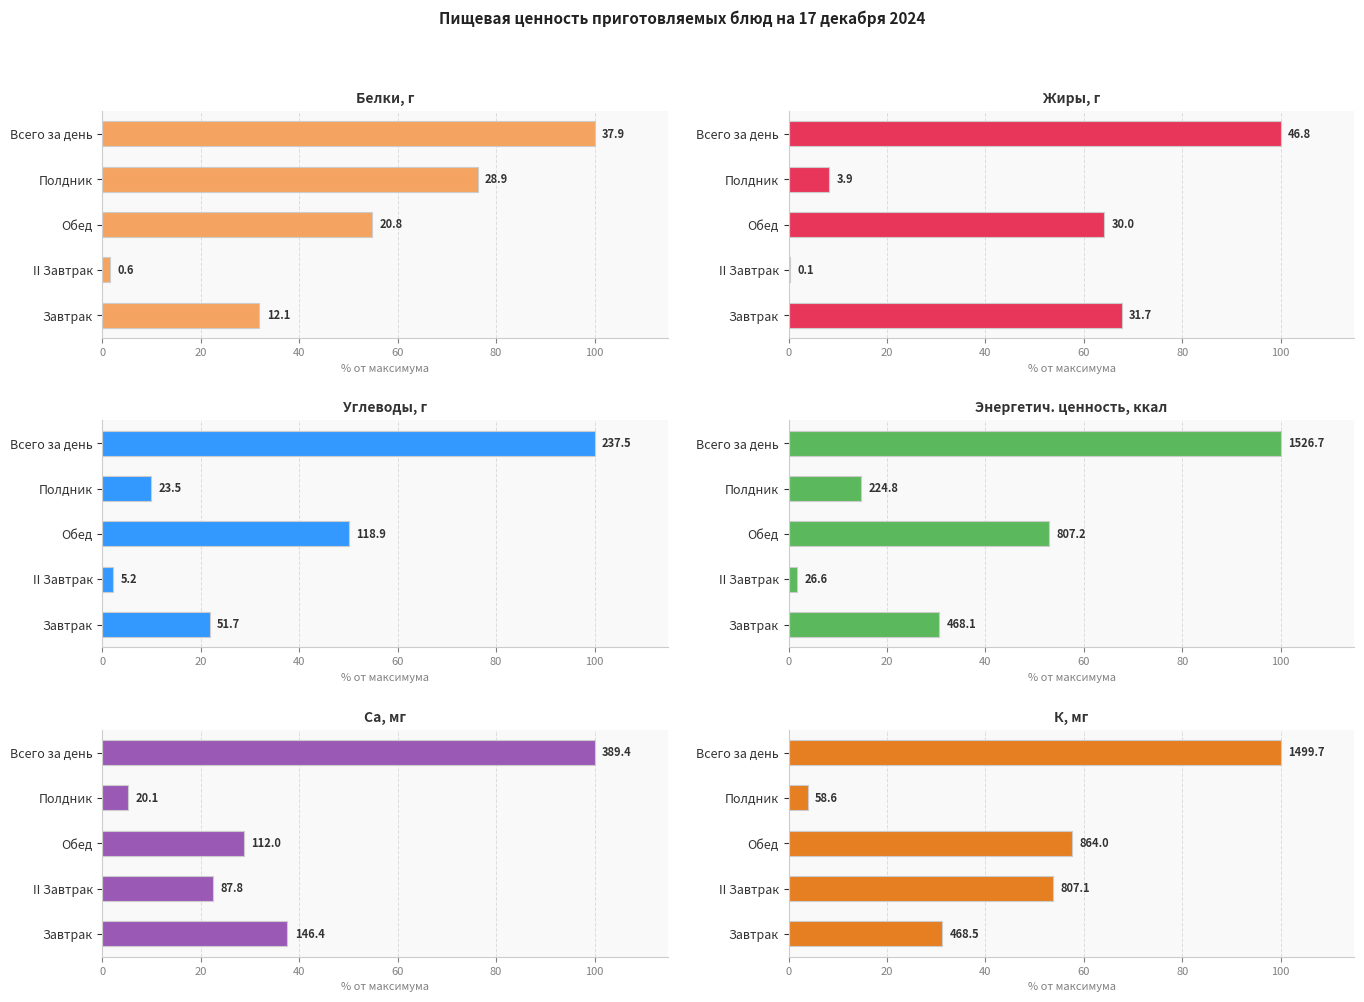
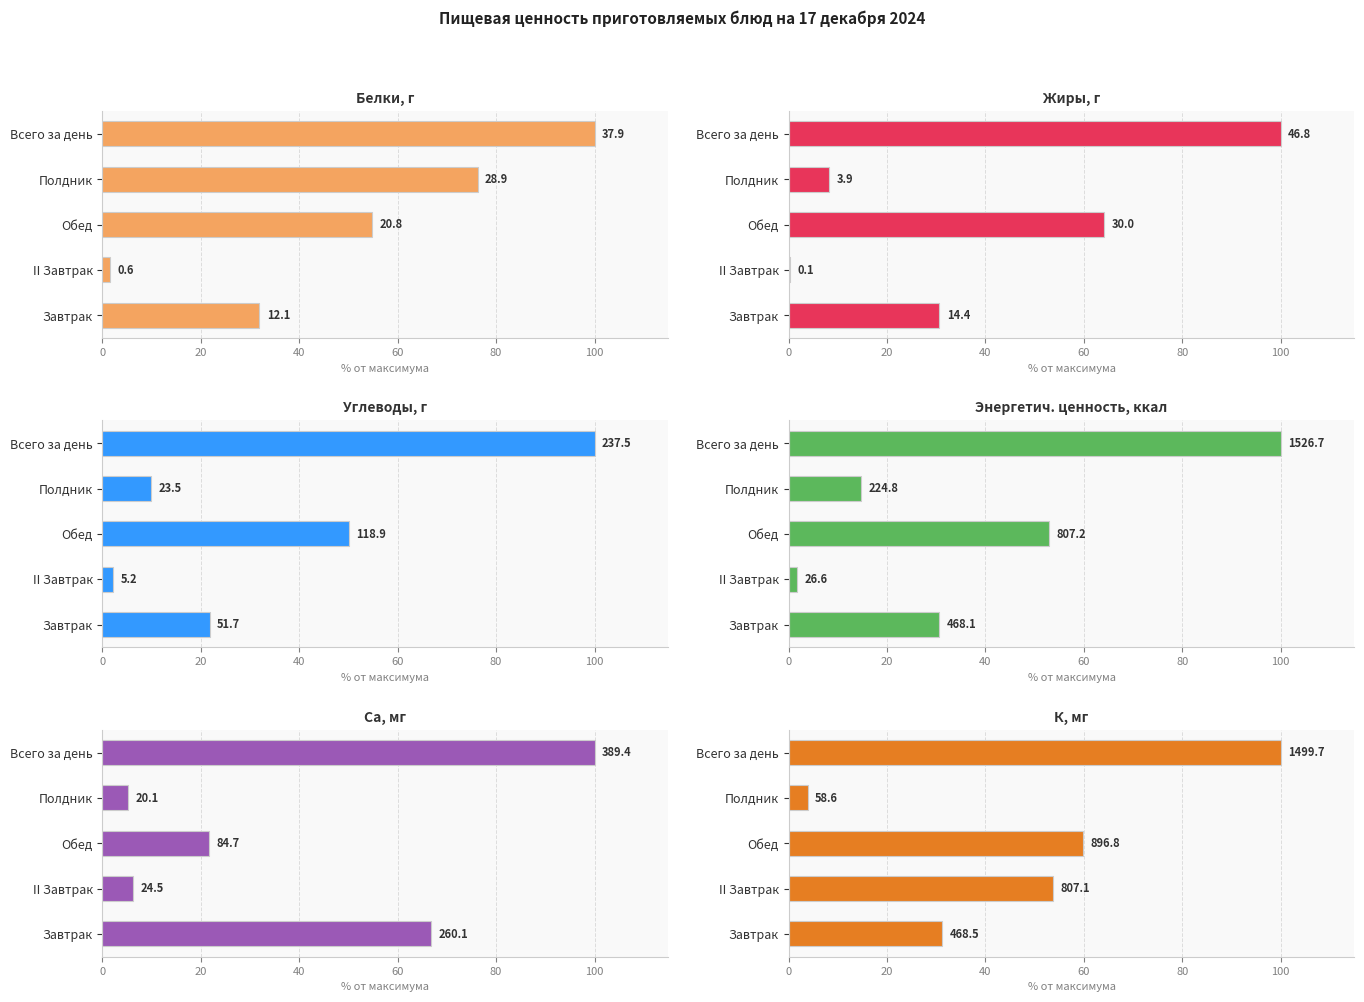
Жиры, г, Завтрак: 31.7 -> 14.4
Са, мг, Обед: 112.0 -> 84.7
Са, мг, II Завтрак: 87.8 -> 24.5
Са, мг, Завтрак: 146.4 -> 260.1
К, мг, Обед: 864.0 -> 896.8
